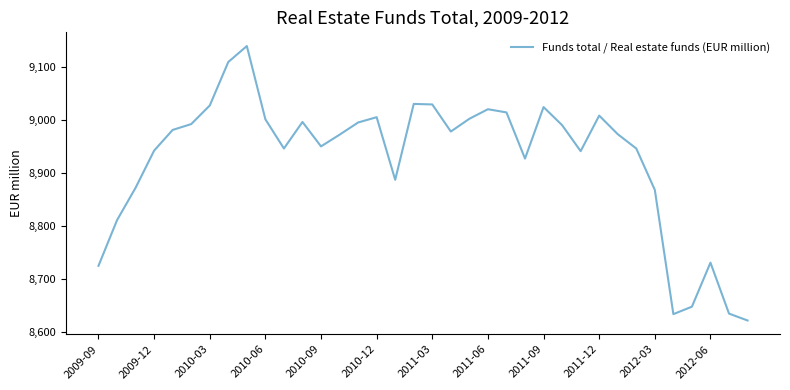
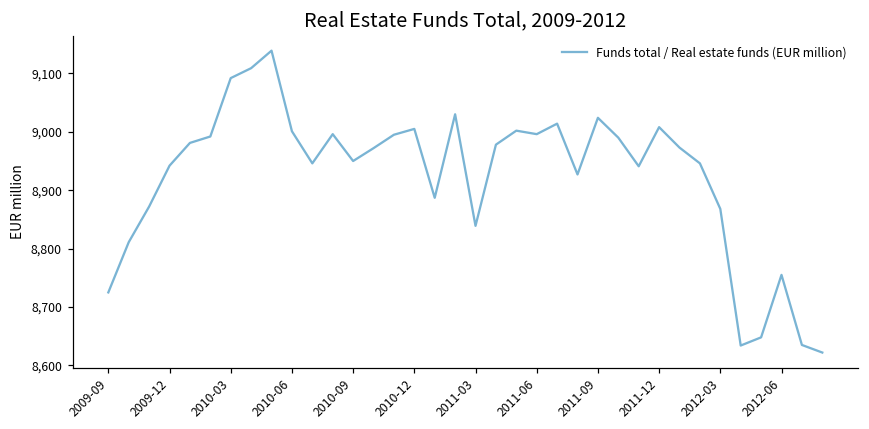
2010-03: 9,030 -> 9,090
2011-03: 9,030 -> 8,840
2011-06: 9,020 -> 9,000
2012-06: 8,730 -> 8,760
